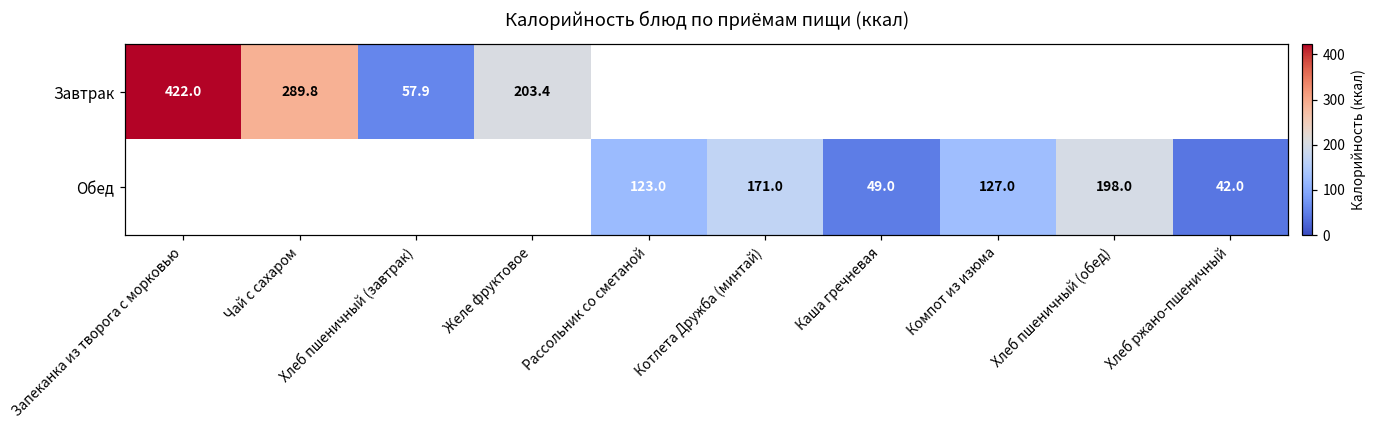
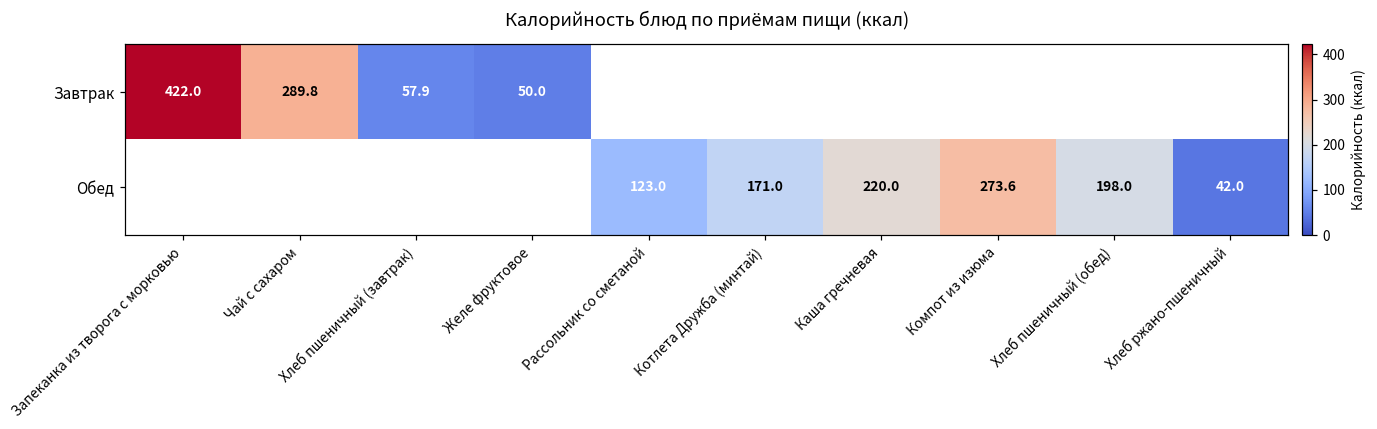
Завтрак, Желе фруктовое: 203.4 -> 50.0
Обед, Каша гречневая: 49.0 -> 220.0
Обед, Компот из изюма: 127.0 -> 273.6
